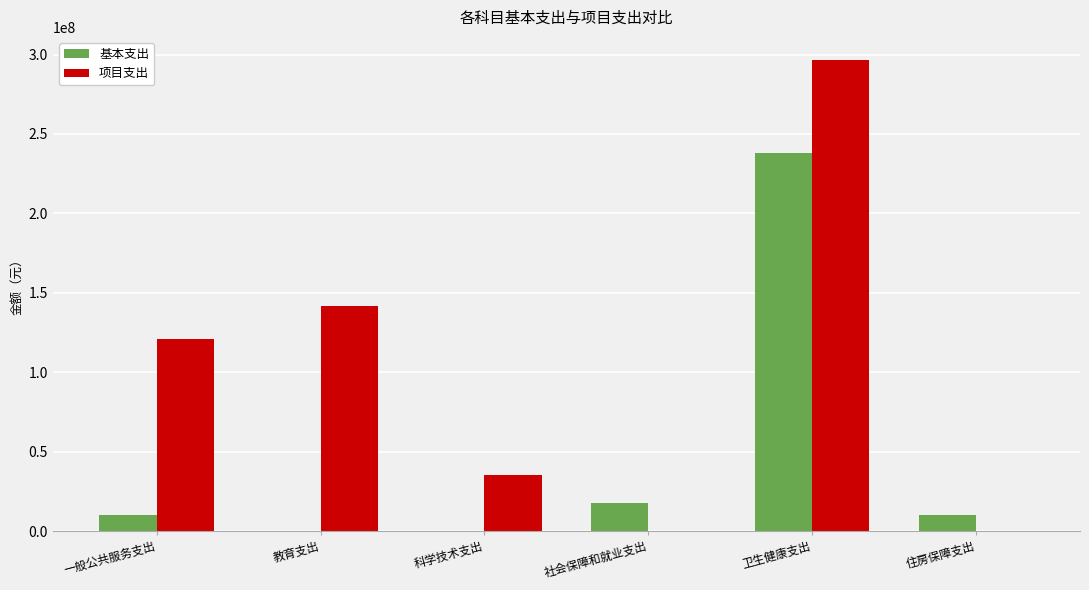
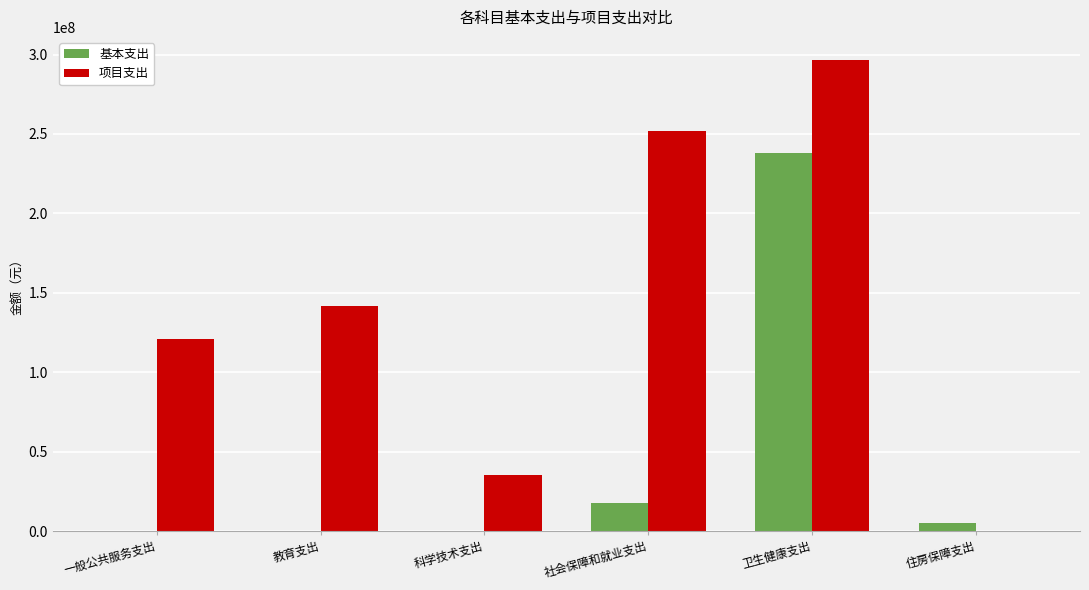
基本支出, 一般公共服务支出: 10000000 -> 0
项目支出, 社会保障和就业支出: 0 -> 252000000
基本支出, 住房保障支出: 10000000 -> 5000000
